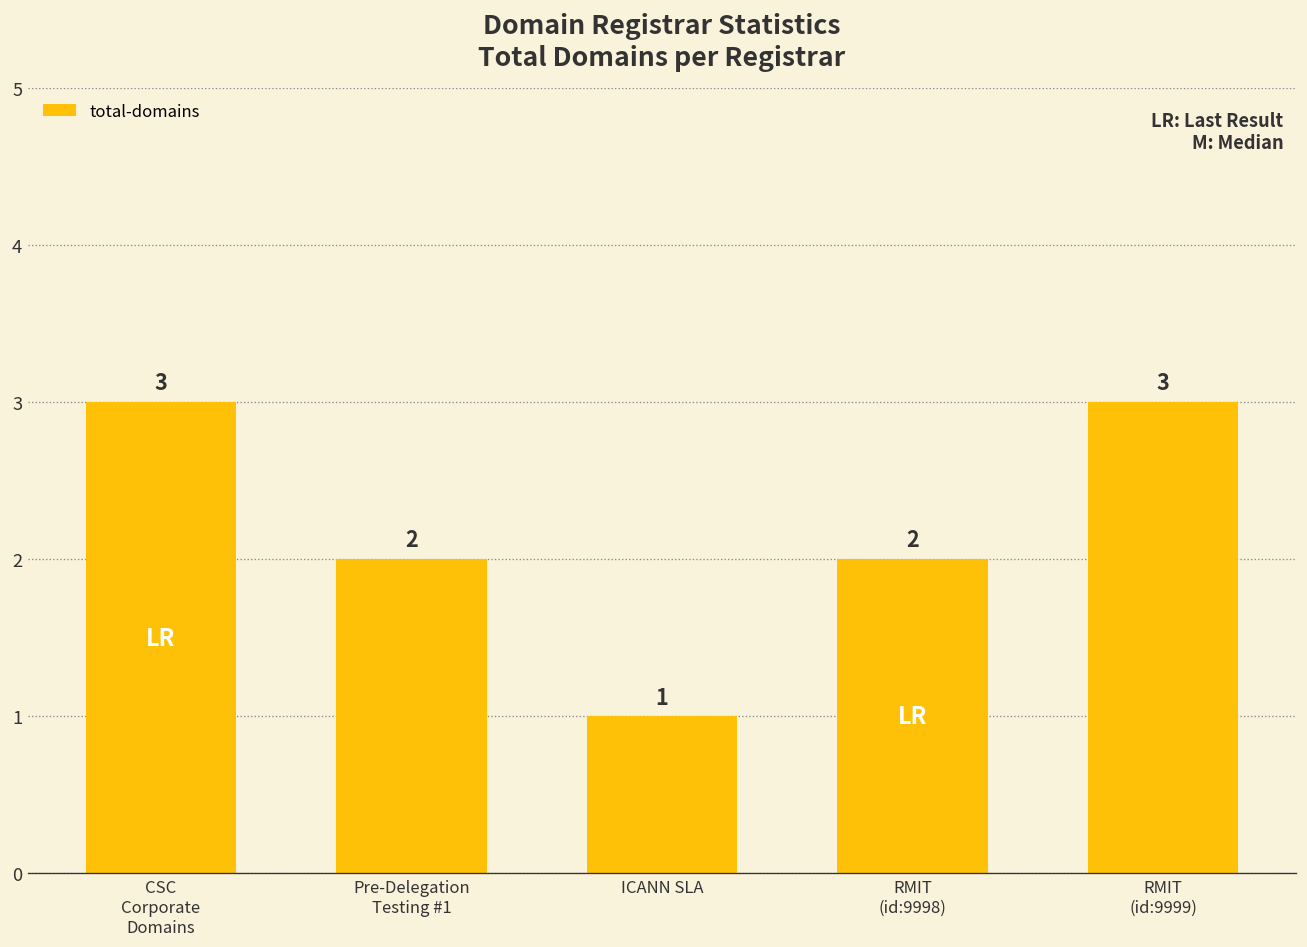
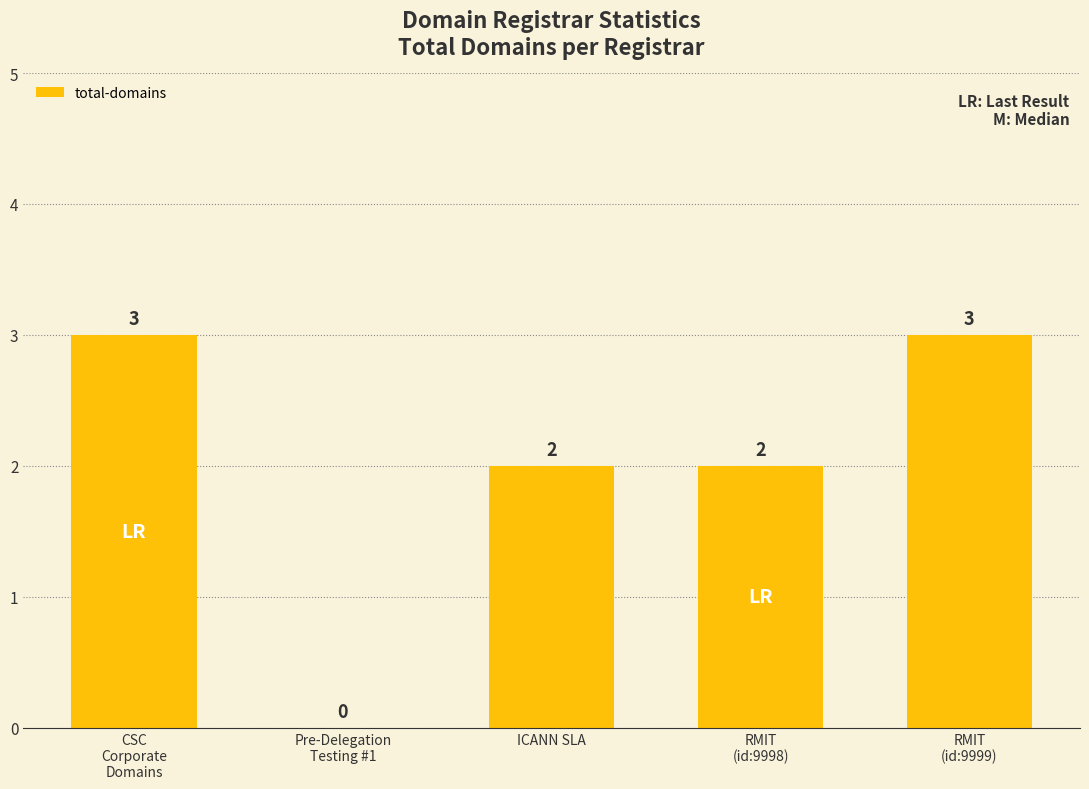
Pre-Delegation Testing #1: 2 -> 0
ICANN SLA: 1 -> 2
